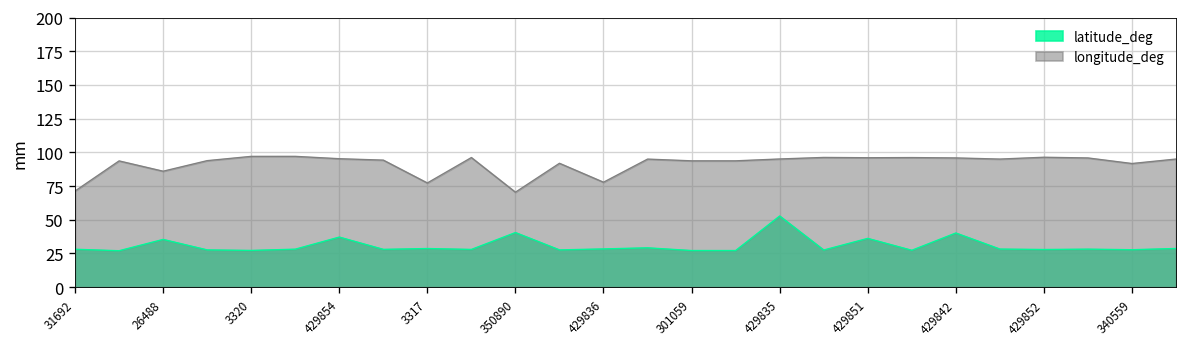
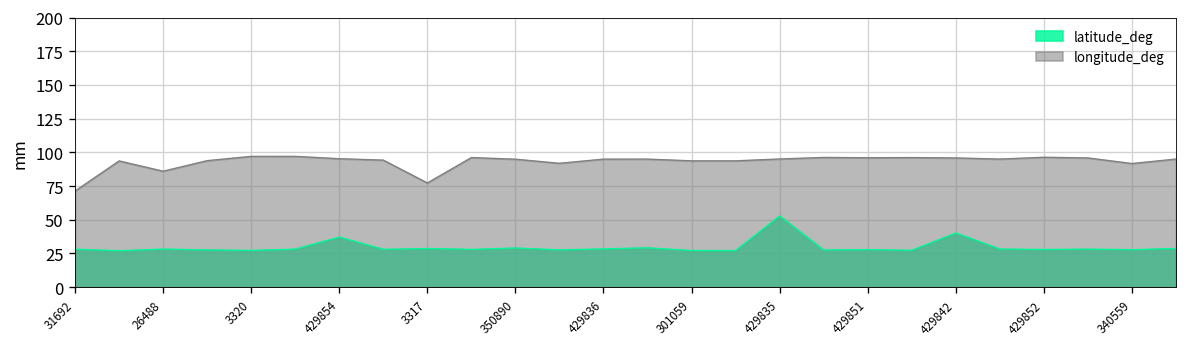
latitude_deg, 26488: 35 -> 28
latitude_deg, 350890: 40 -> 29
longitude_deg, 350890: 70 -> 95
longitude_deg, 429836: 78 -> 95
latitude_deg, 429851: 36 -> 28
